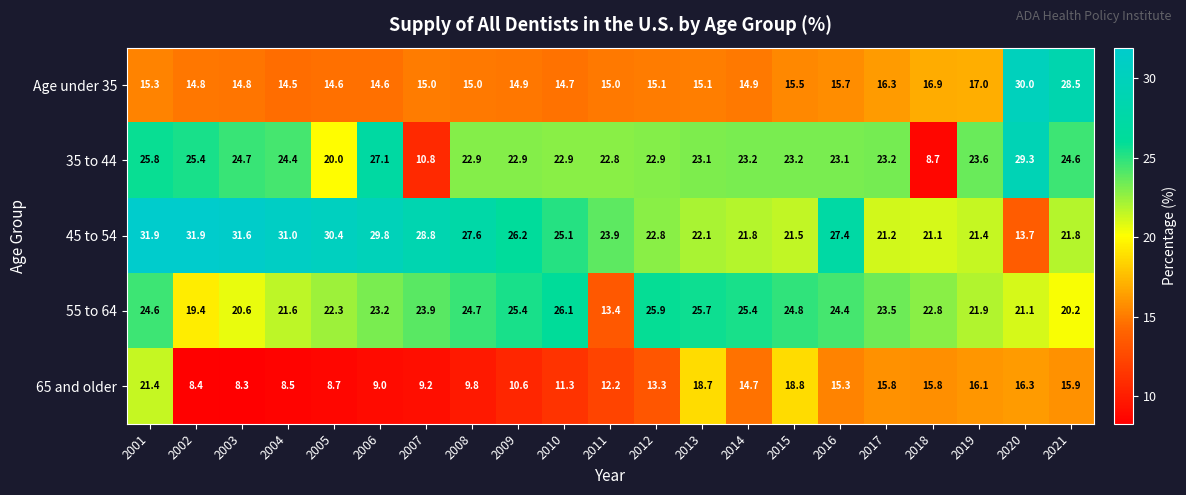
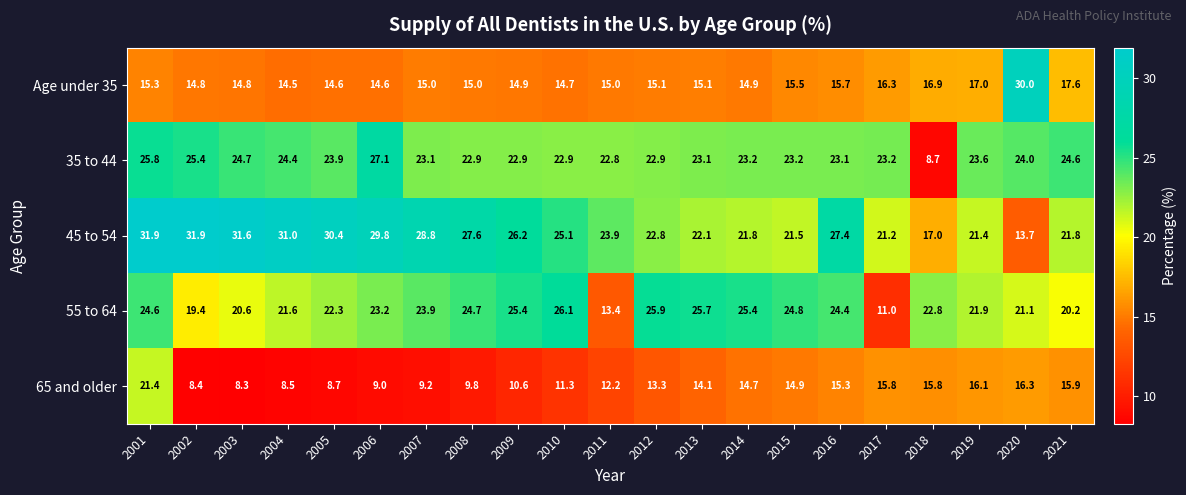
Age under 35, 2021: 28.5 -> 17.6
35 to 44, 2005: 20.0 -> 23.9
35 to 44, 2007: 10.8 -> 23.1
35 to 44, 2020: 29.3 -> 24.0
45 to 54, 2018: 21.1 -> 17.0
55 to 64, 2017: 23.5 -> 11.0
65 and older, 2013: 18.7 -> 14.1
65 and older, 2015: 18.8 -> 14.9
